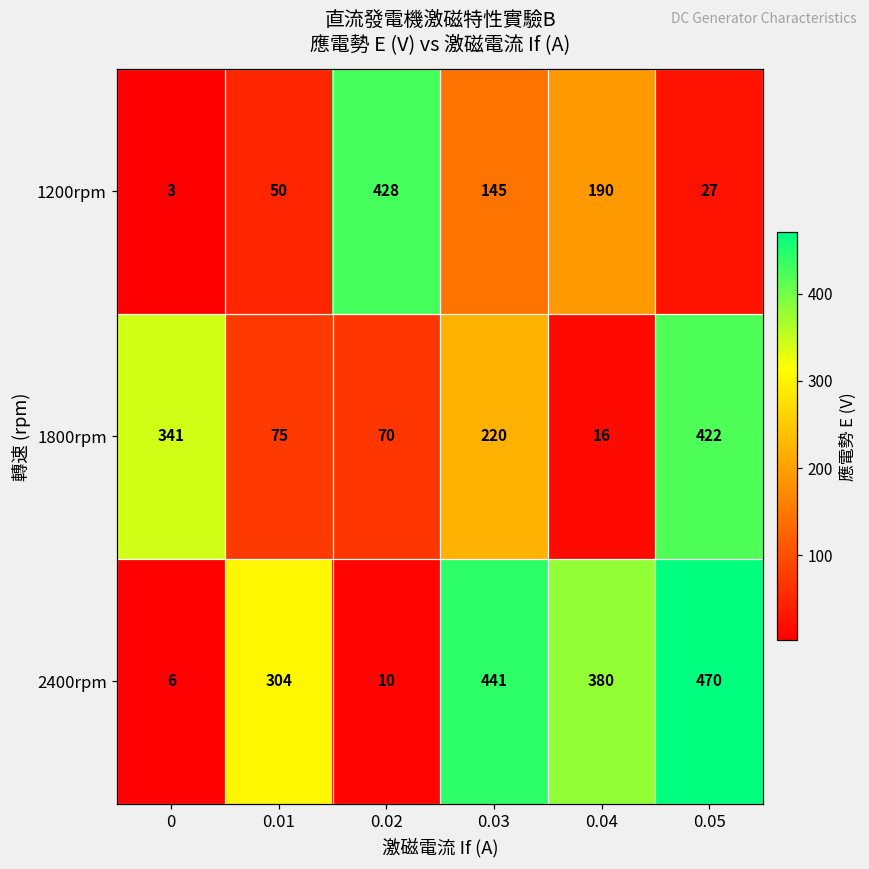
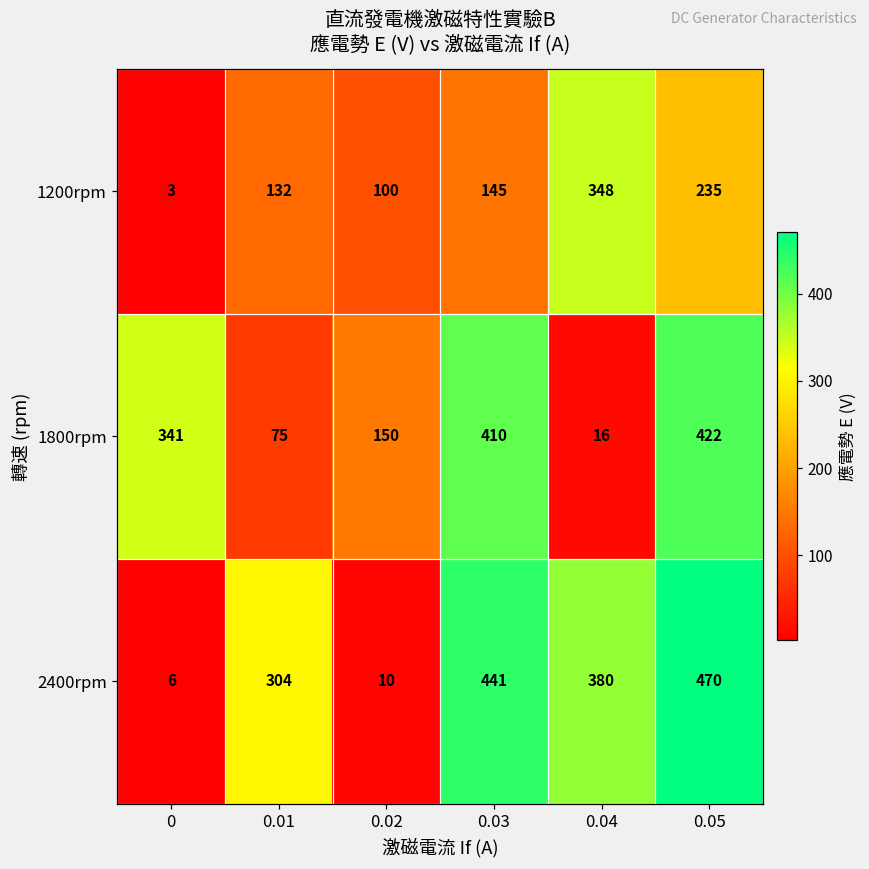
1200rpm, 0.01: 50 -> 132
1200rpm, 0.02: 428 -> 100
1200rpm, 0.04: 190 -> 348
1200rpm, 0.05: 27 -> 235
1800rpm, 0.02: 70 -> 150
1800rpm, 0.03: 220 -> 410
